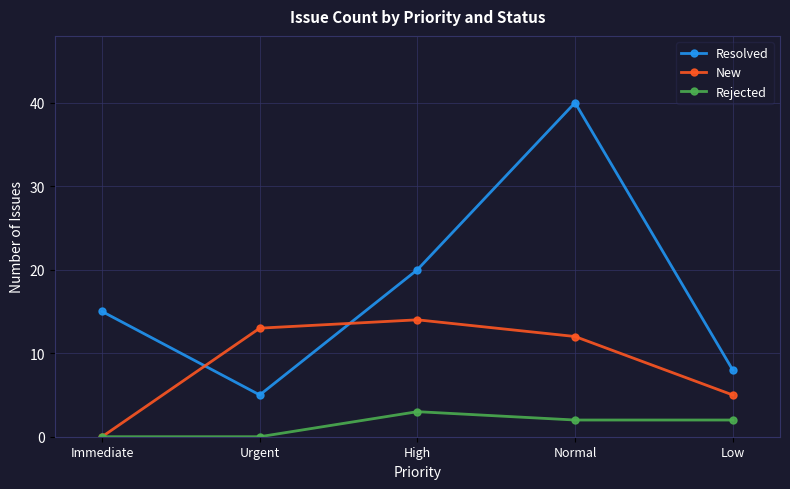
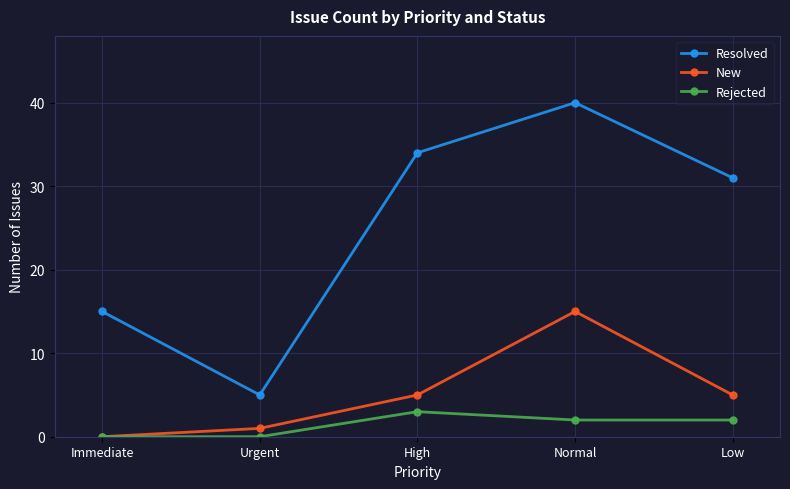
New, Urgent: 13 -> 1
Resolved, High: 20 -> 34
New, High: 14 -> 5
New, Normal: 12 -> 15
Resolved, Low: 8 -> 31
